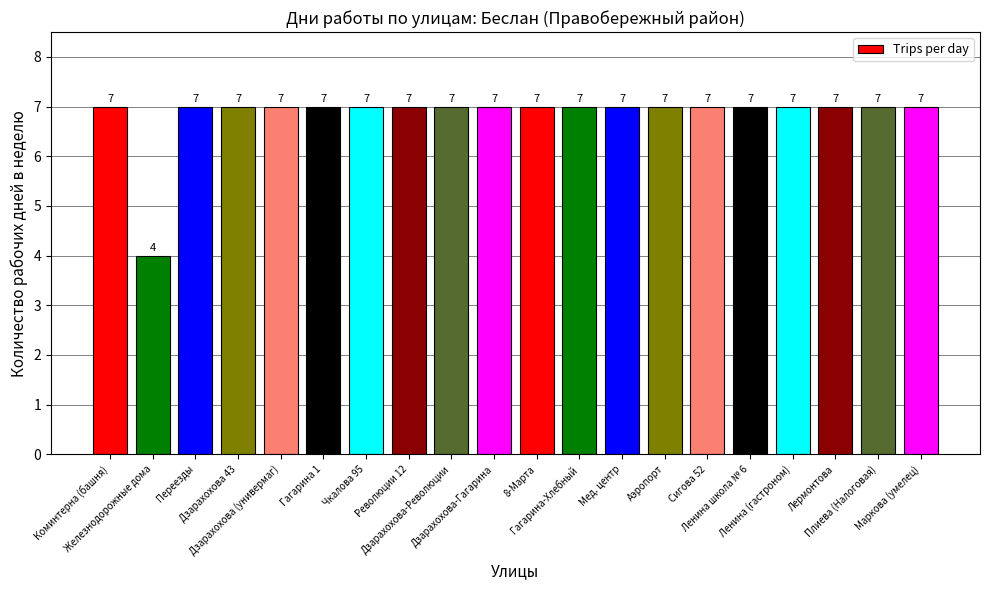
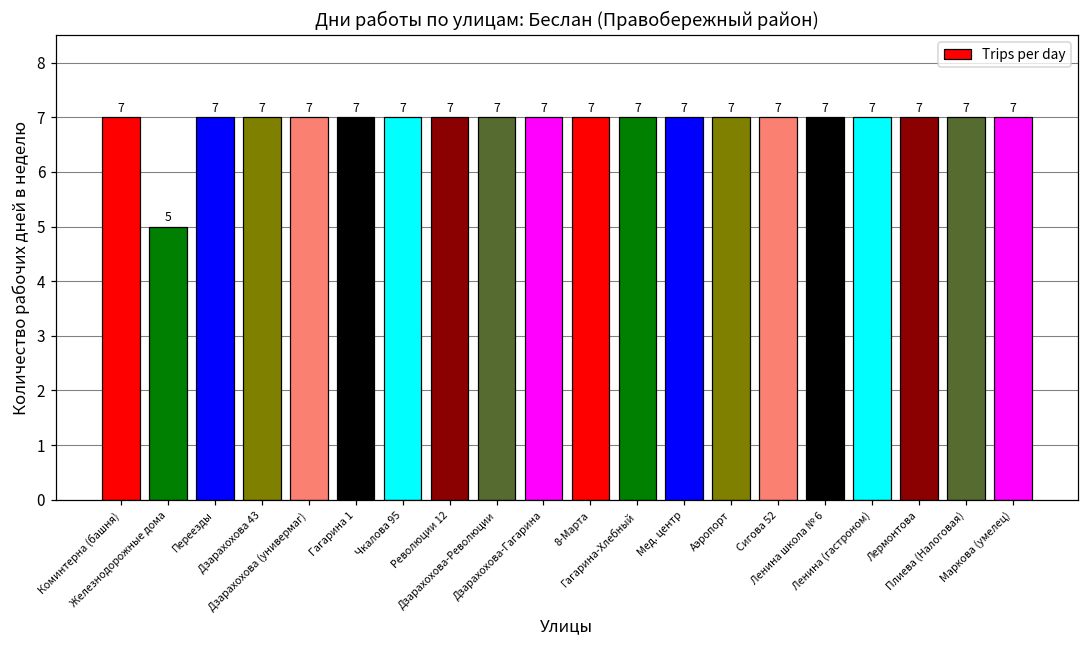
Железнодорожные дома: 4 -> 5
